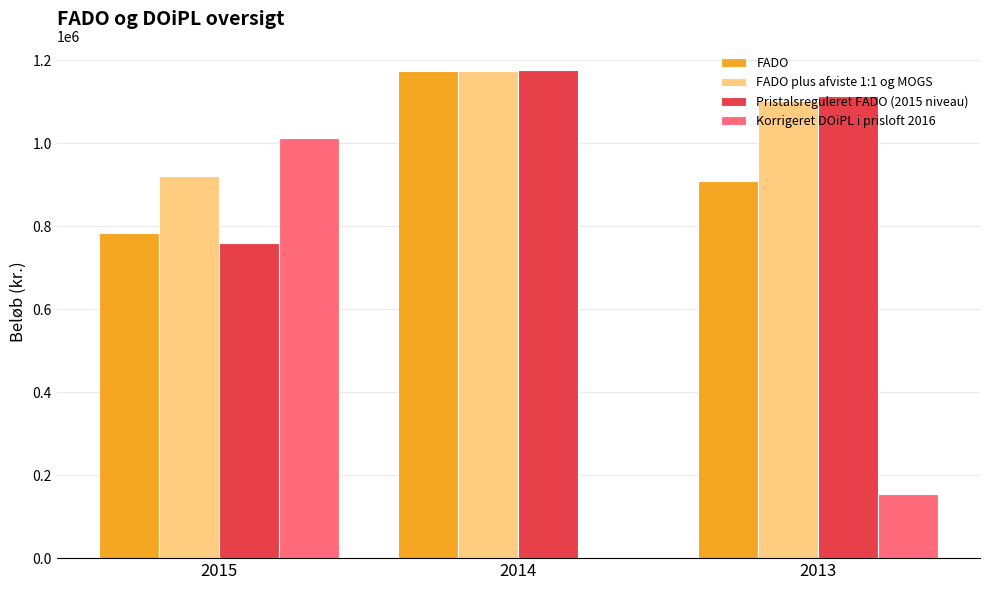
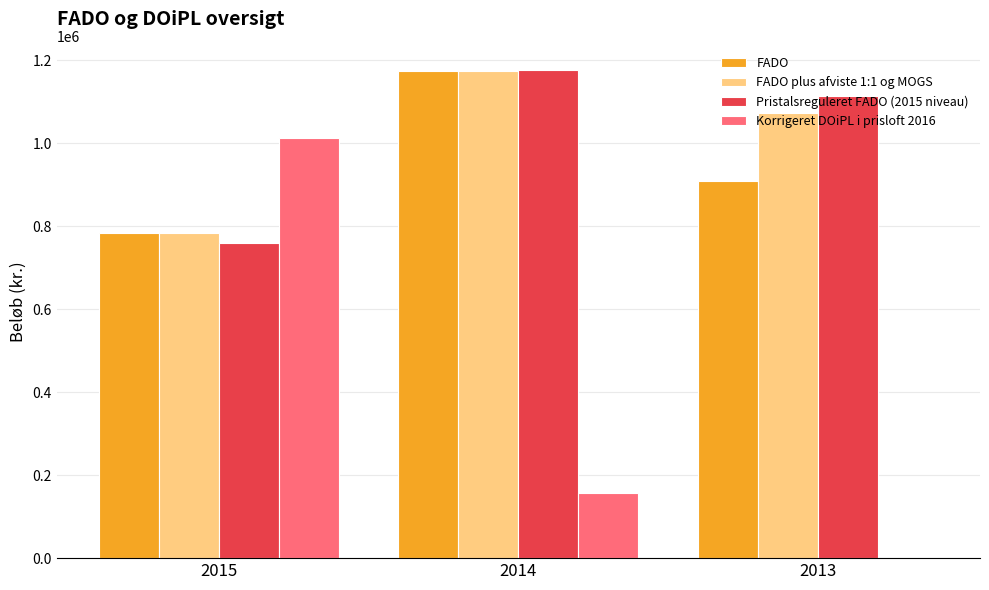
FADO plus afviste 1:1 og MOGS, 2015: 920000 -> 780000
Korrigeret DOiPL i prisloft 2016, 2014: 0 -> 160000
FADO plus afviste 1:1 og MOGS, 2013: 1100000 -> 1070000
Korrigeret DOiPL i prisloft 2016, 2013: 160000 -> 0
